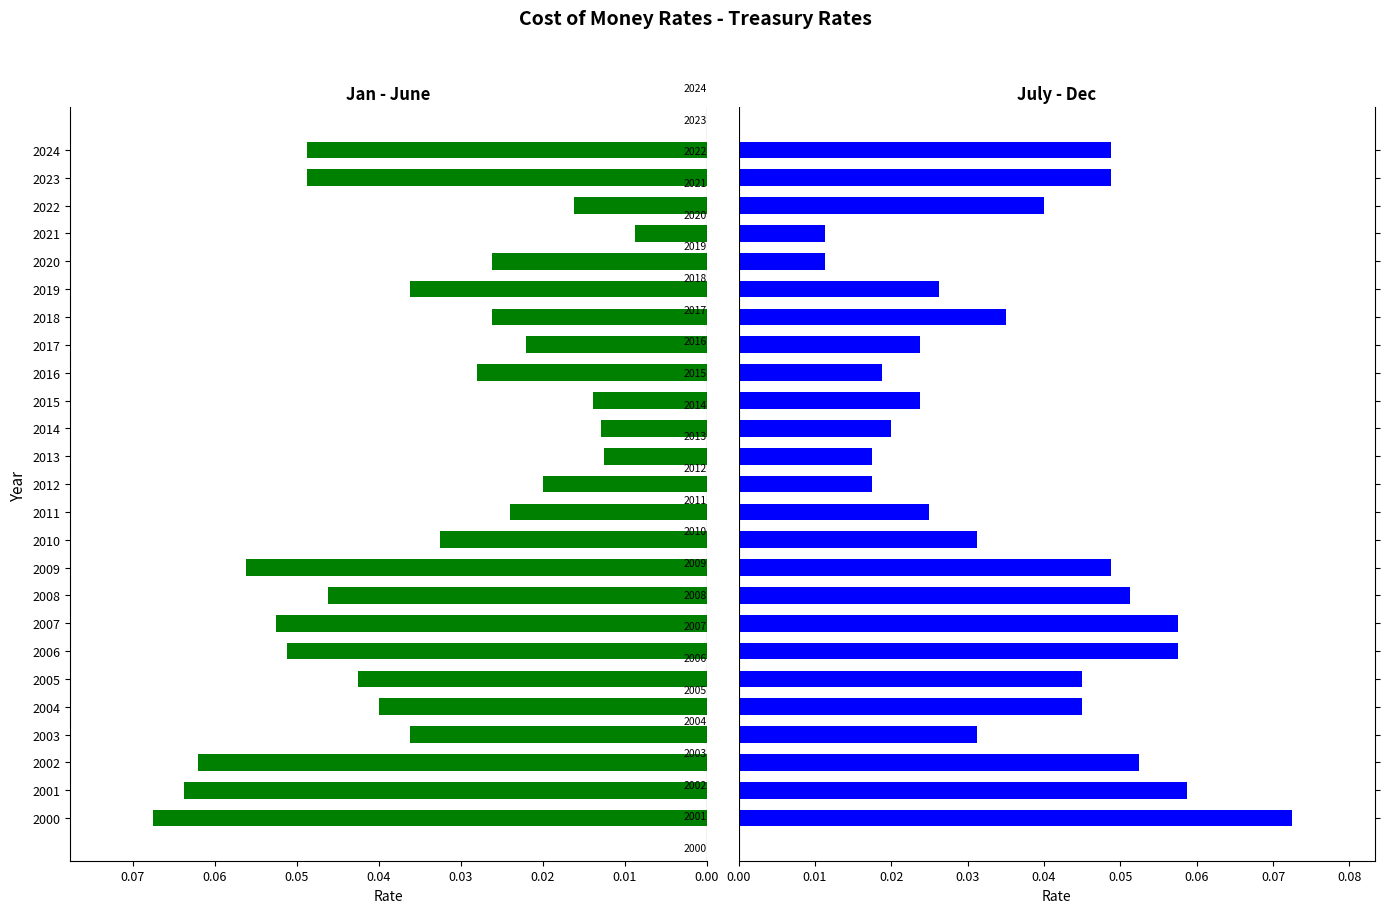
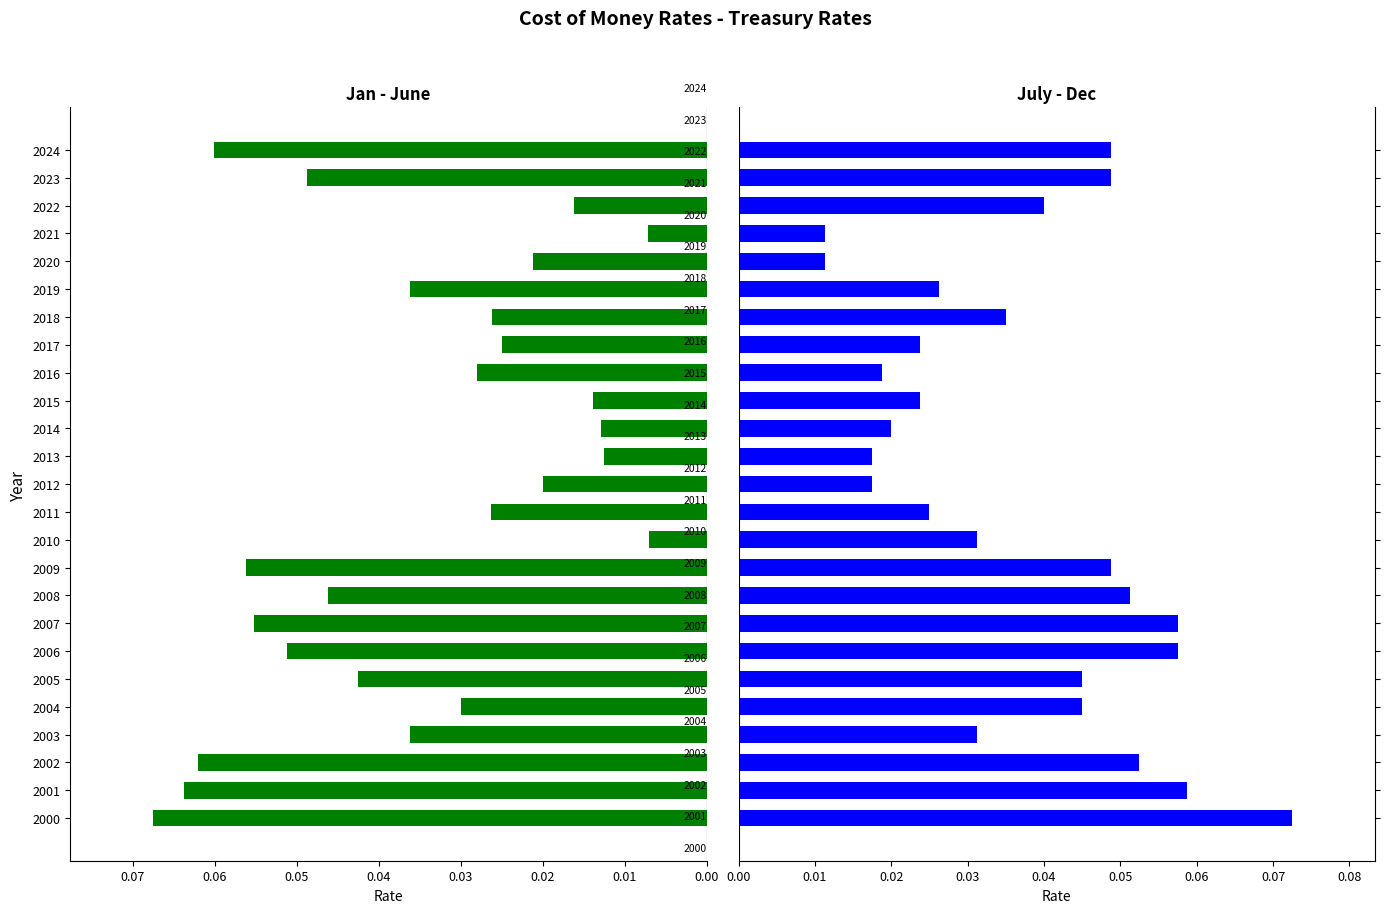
Jan - June, 2024: 0.049 -> 0.060
Jan - June, 2021: 0.009 -> 0.007
Jan - June, 2020: 0.026 -> 0.021
Jan - June, 2017: 0.022 -> 0.025
Jan - June, 2011: 0.024 -> 0.026
Jan - June, 2010: 0.033 -> 0.007
Jan - June, 2007: 0.053 -> 0.055
Jan - June, 2004: 0.04 -> 0.03
